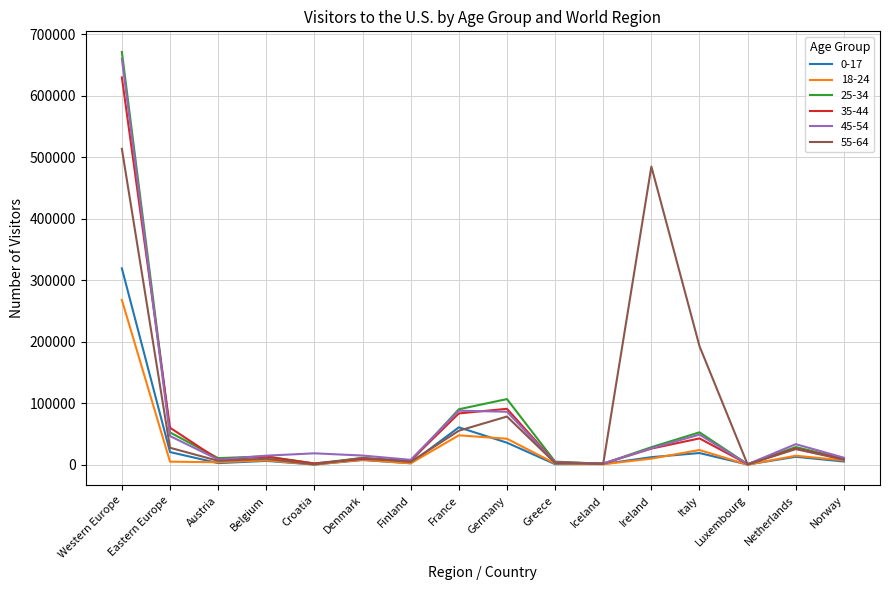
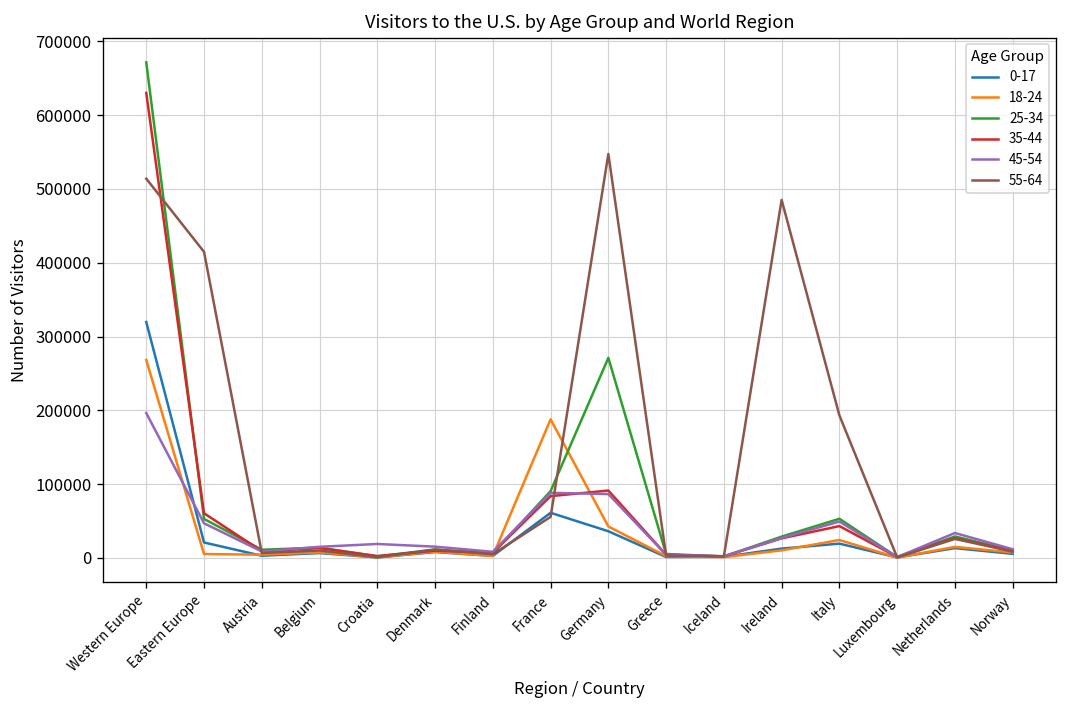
45-54, Western Europe: 660000 -> 200000
55-64, Eastern Europe: 30000 -> 410000
18-24, France: 50000 -> 190000
25-34, Germany: 110000 -> 270000
55-64, Germany: 80000 -> 550000
